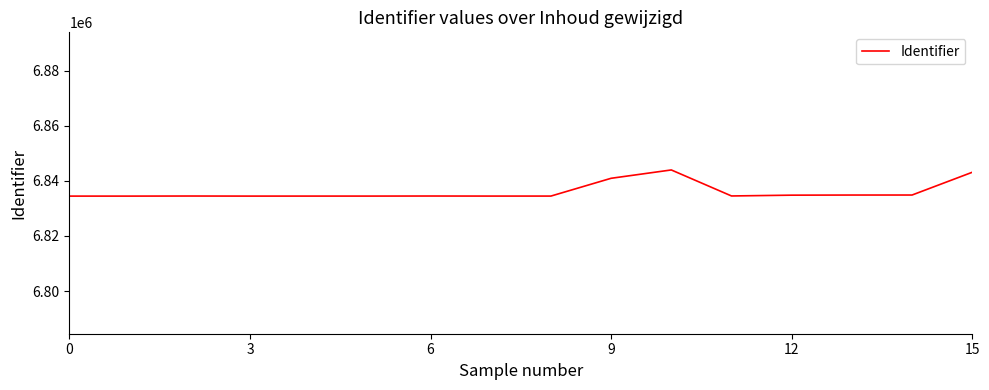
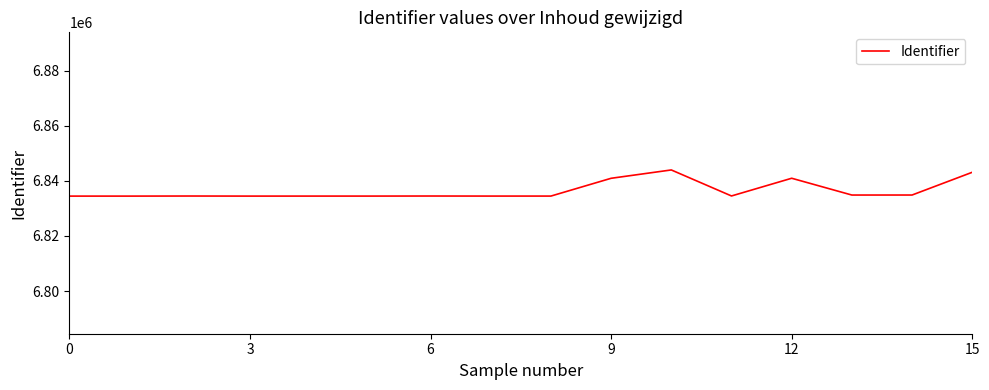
12: 6835000 -> 6841000
